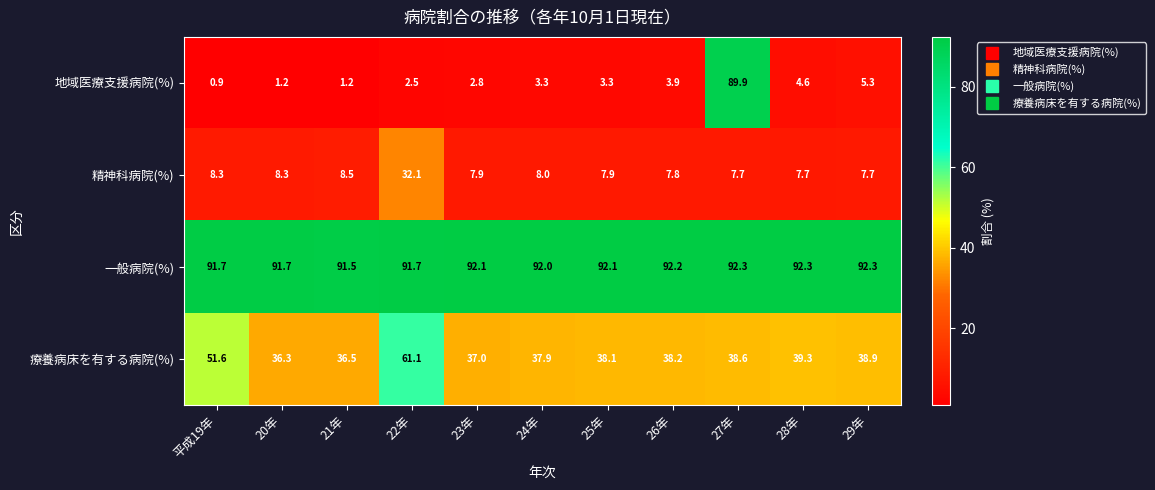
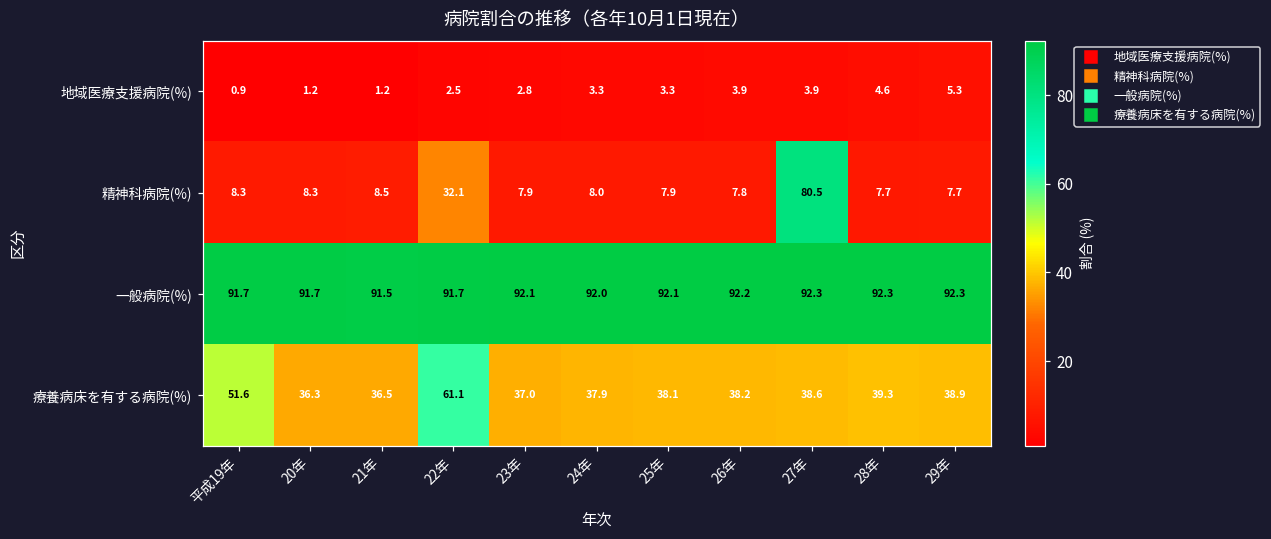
地域医療支援病院(%), 27年: 89.9 -> 3.9
精神科病院(%), 27年: 7.7 -> 80.5
